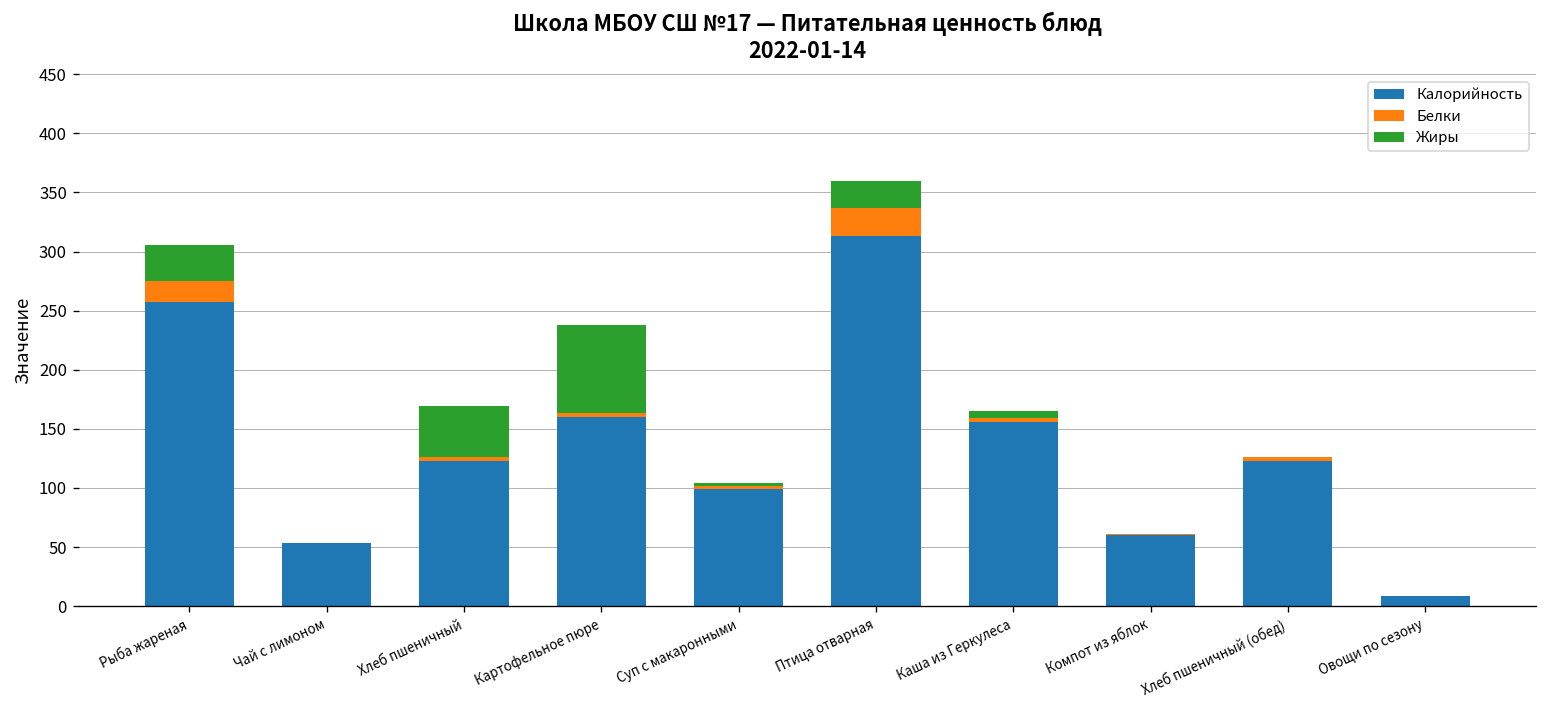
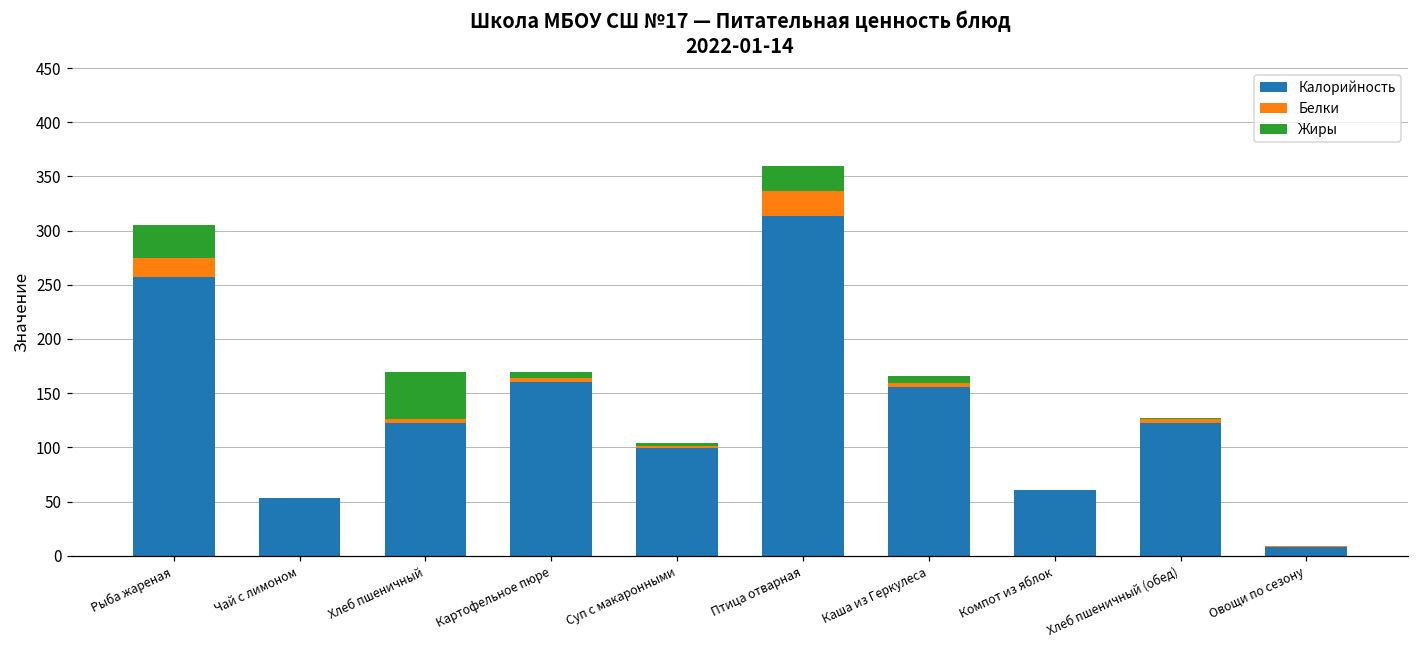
Жиры, Картофельное пюре: 70 -> 10
